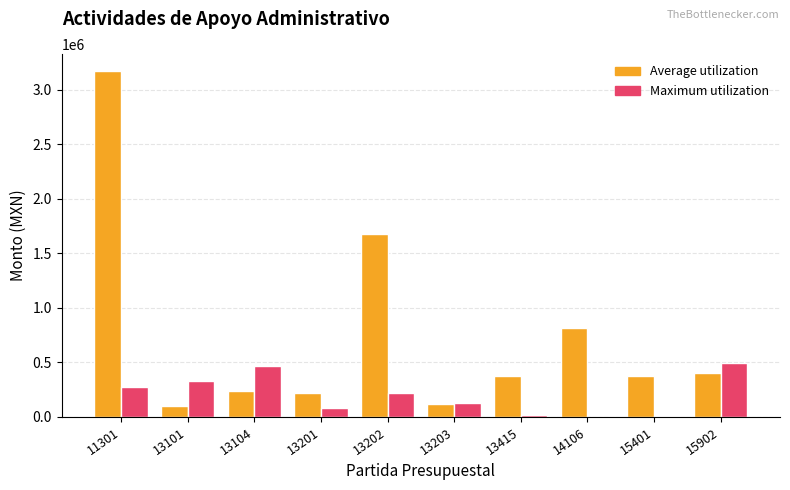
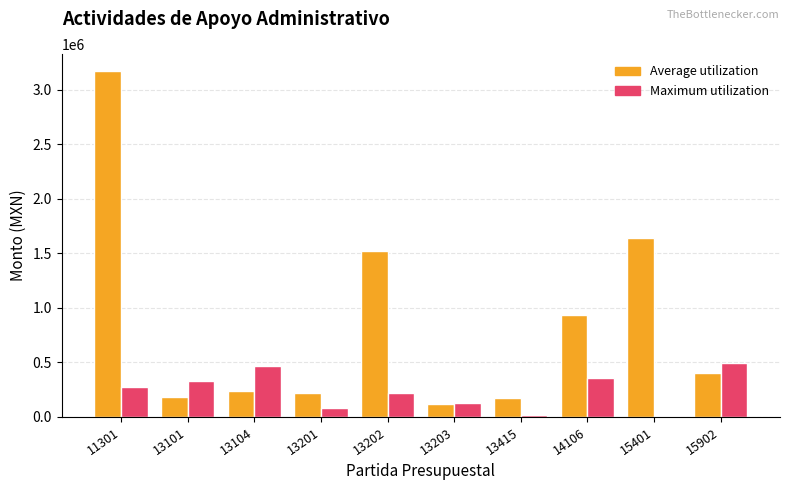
Average utilization, 13101: 100000 -> 180000
Average utilization, 13202: 1680000 -> 1520000
Average utilization, 13415: 370000 -> 170000
Average utilization, 14106: 810000 -> 940000
Maximum utilization, 14106: 0 -> 360000
Average utilization, 15401: 380000 -> 1640000
